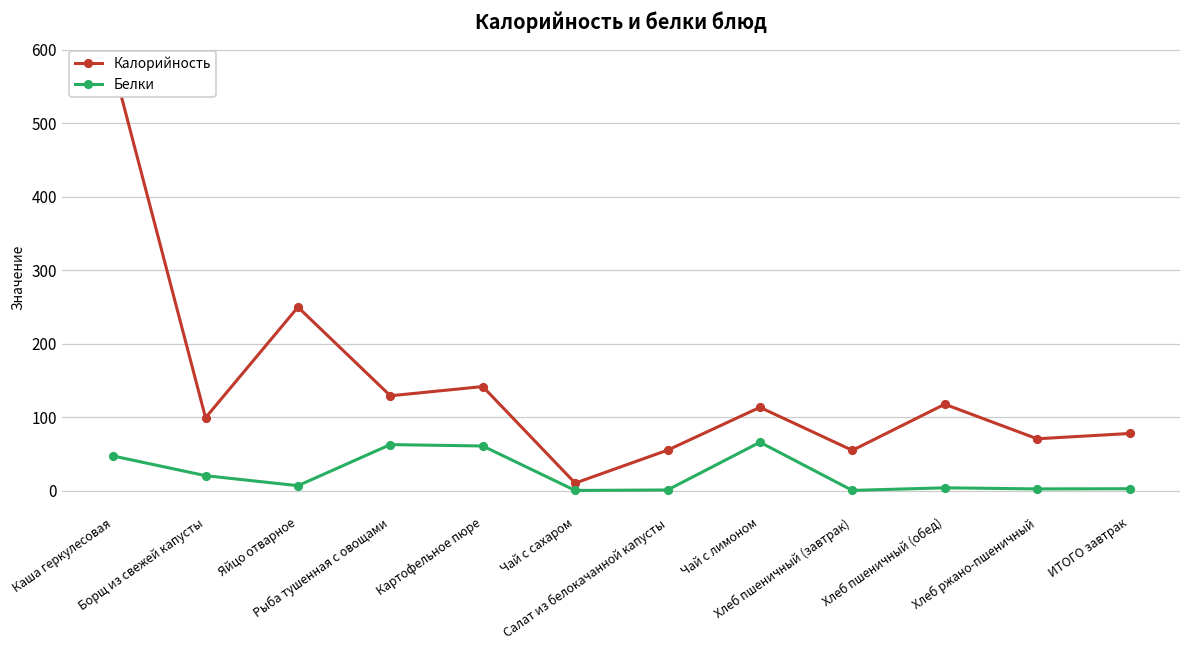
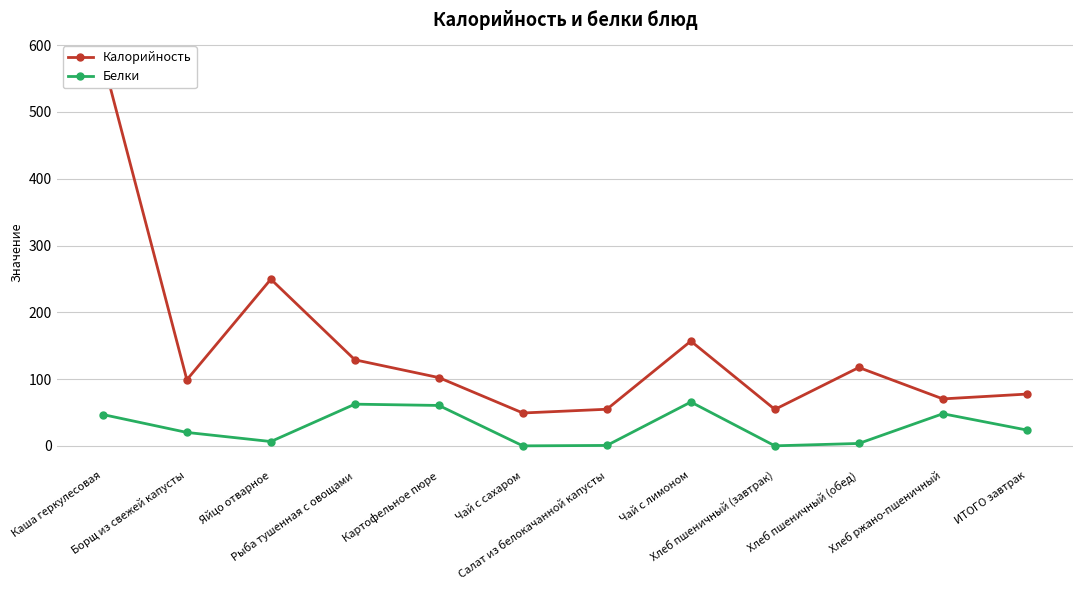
Калорийность, Картофельное пюре: 140 -> 100
Калорийность, Чай с сахаром: 10 -> 50
Калорийность, Чай с лимоном: 110 -> 160
Белки, Хлеб ржано-пшеничный: 0 -> 50
Белки, ИТОГО завтрак: 0 -> 20
